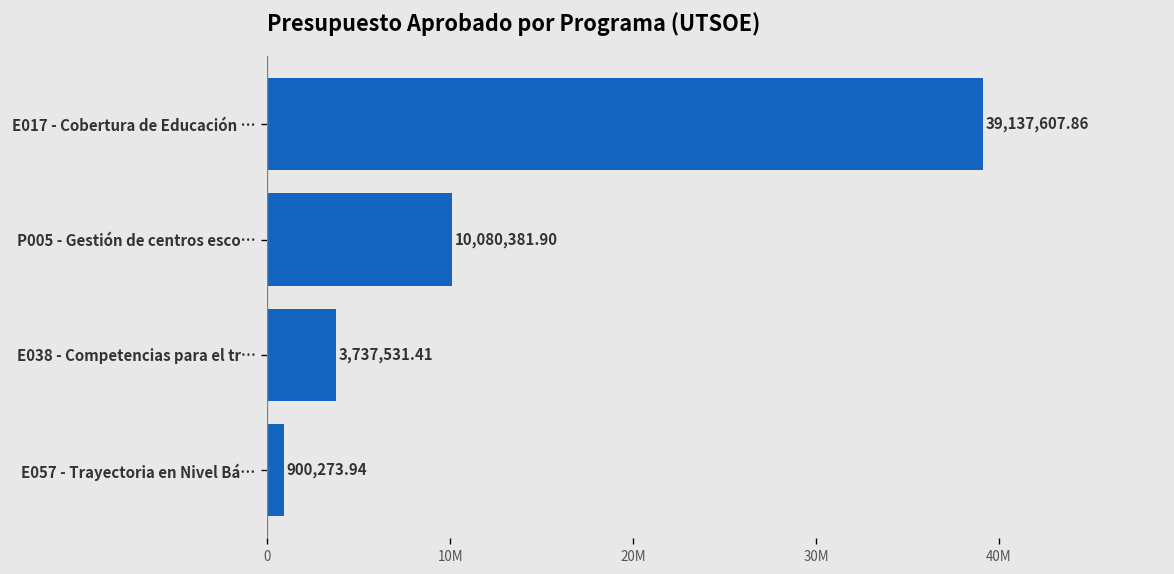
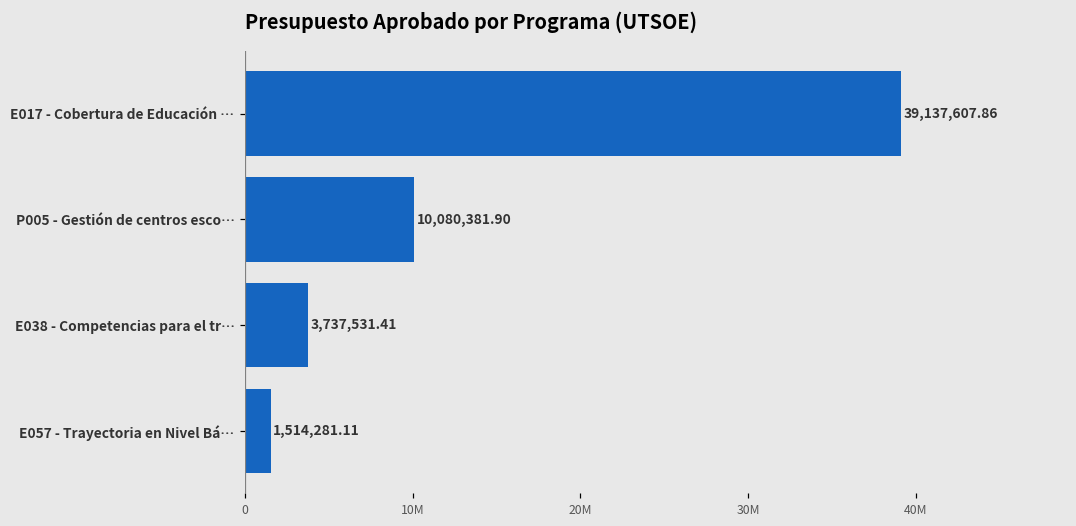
E057 - Trayectoria en Nivel Bá…: 900,273.94 -> 1,514,281.11
